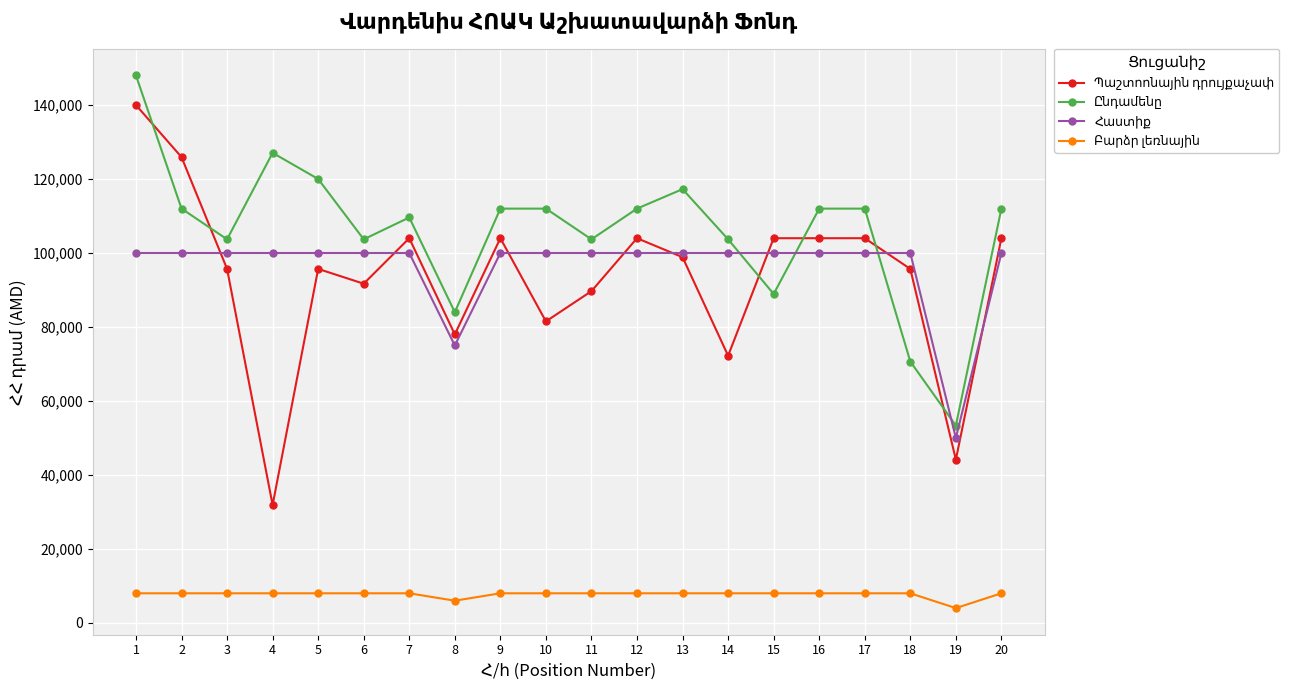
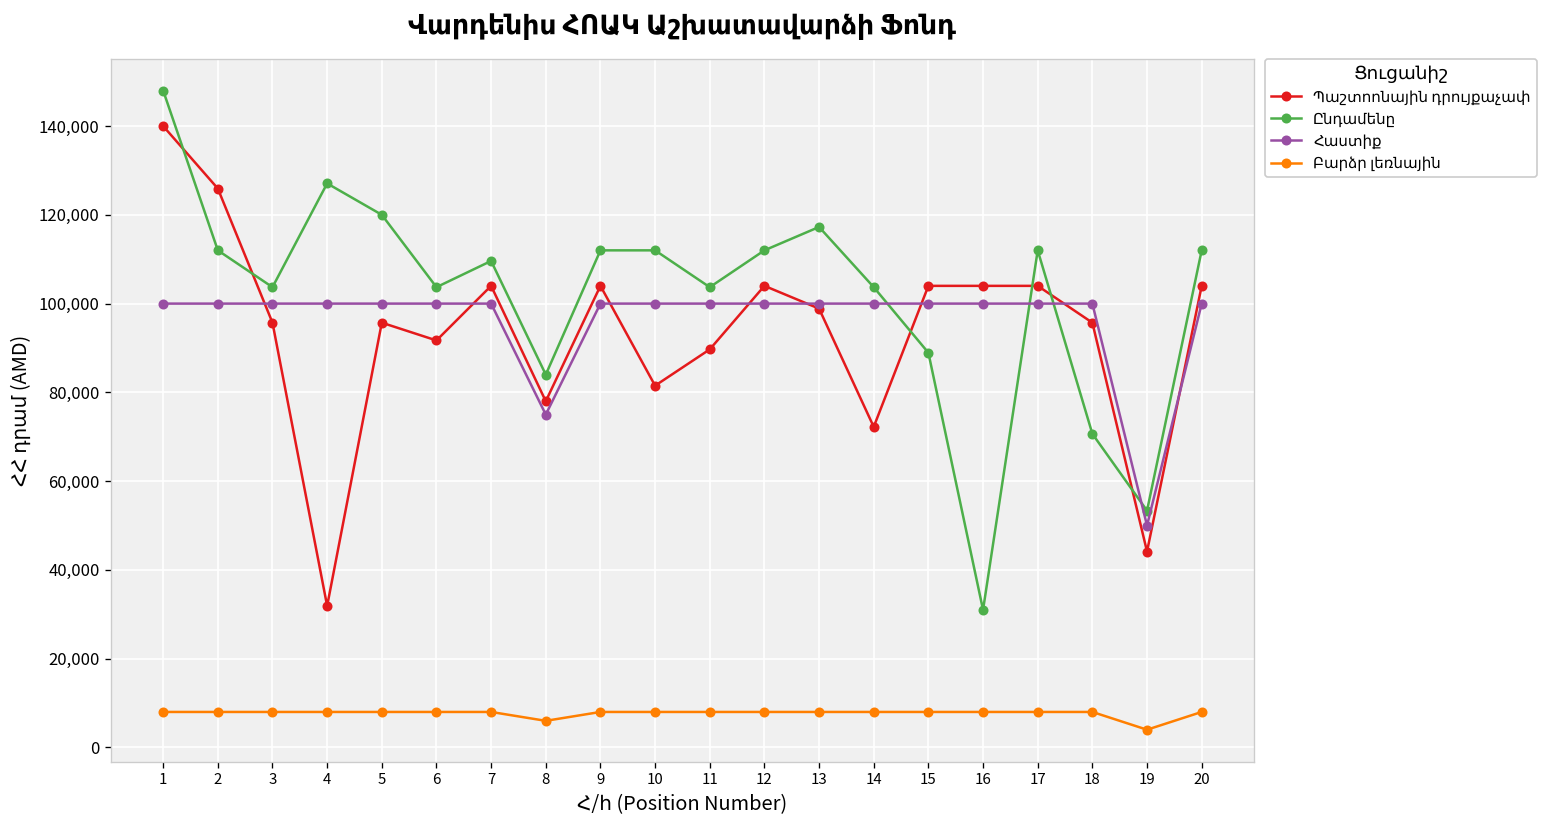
Ընդամենը, 16: 112,000 -> 31,000
